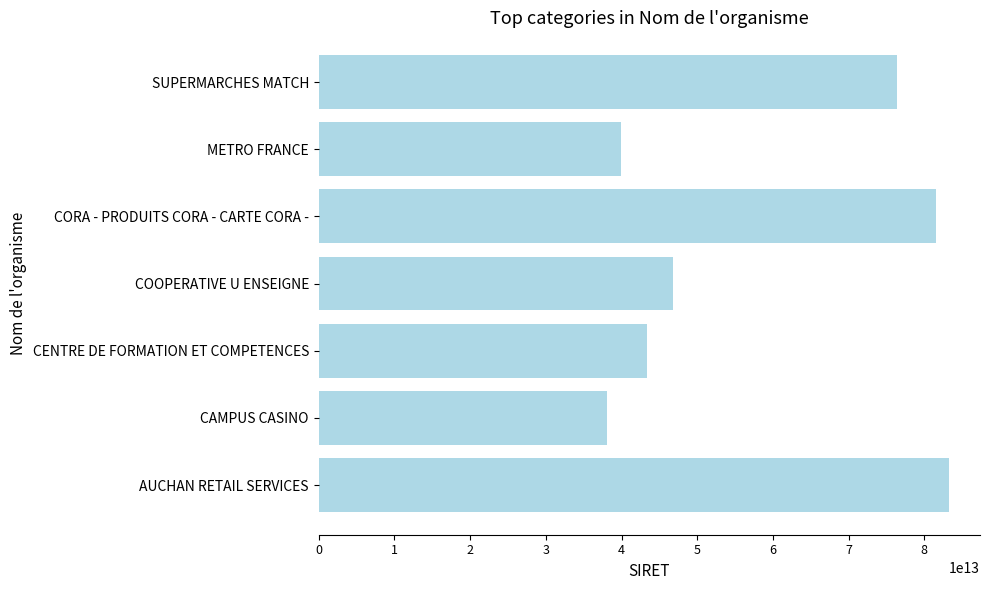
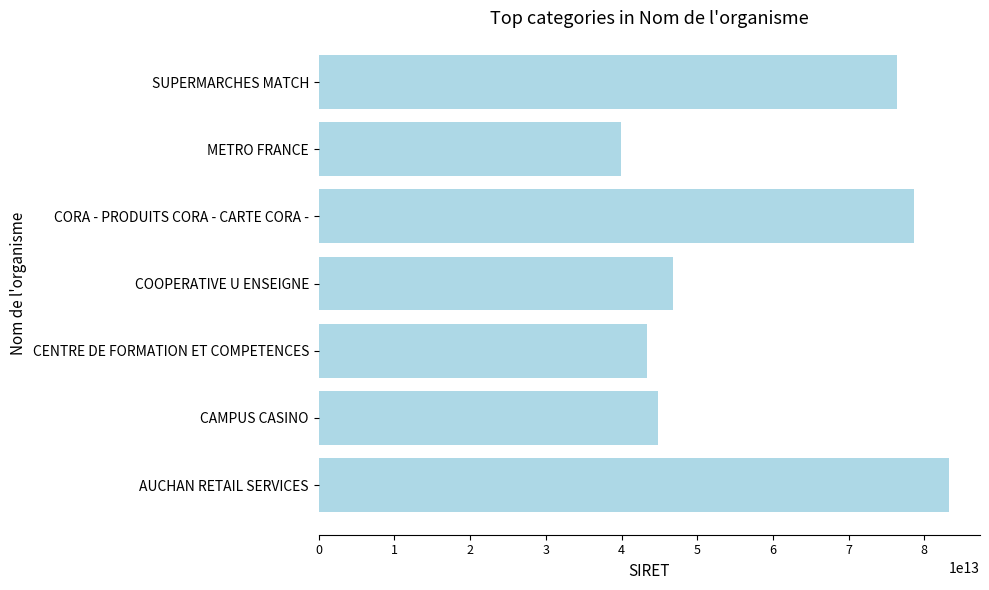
CORA - PRODUITS CORA - CARTE CORA -: 82000000000000 -> 79000000000000
CAMPUS CASINO: 38000000000000 -> 45000000000000
